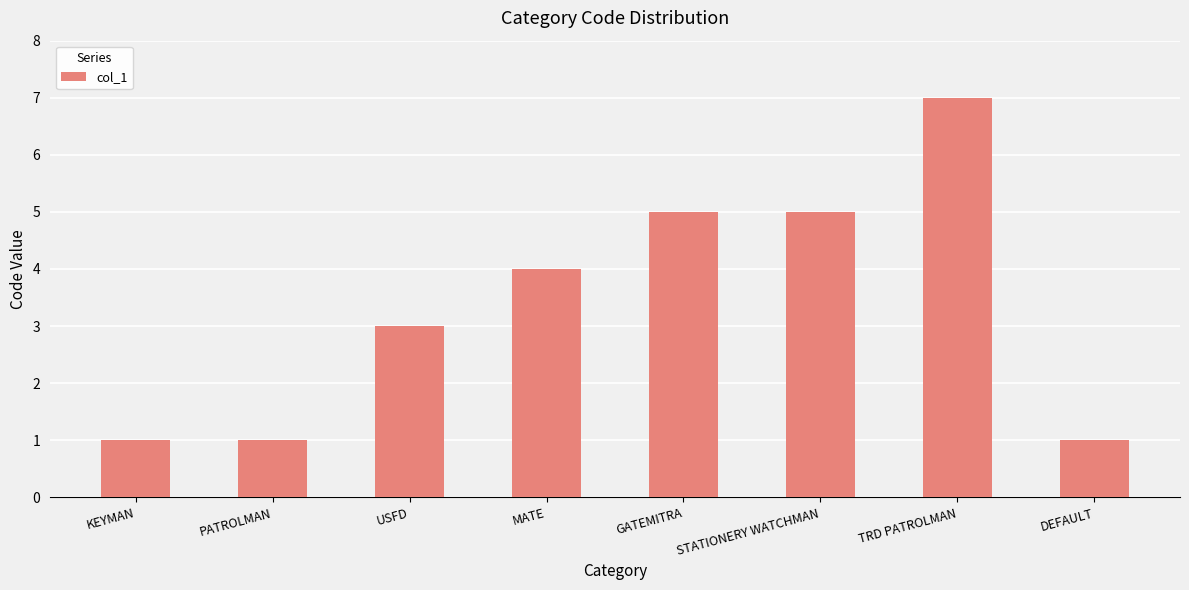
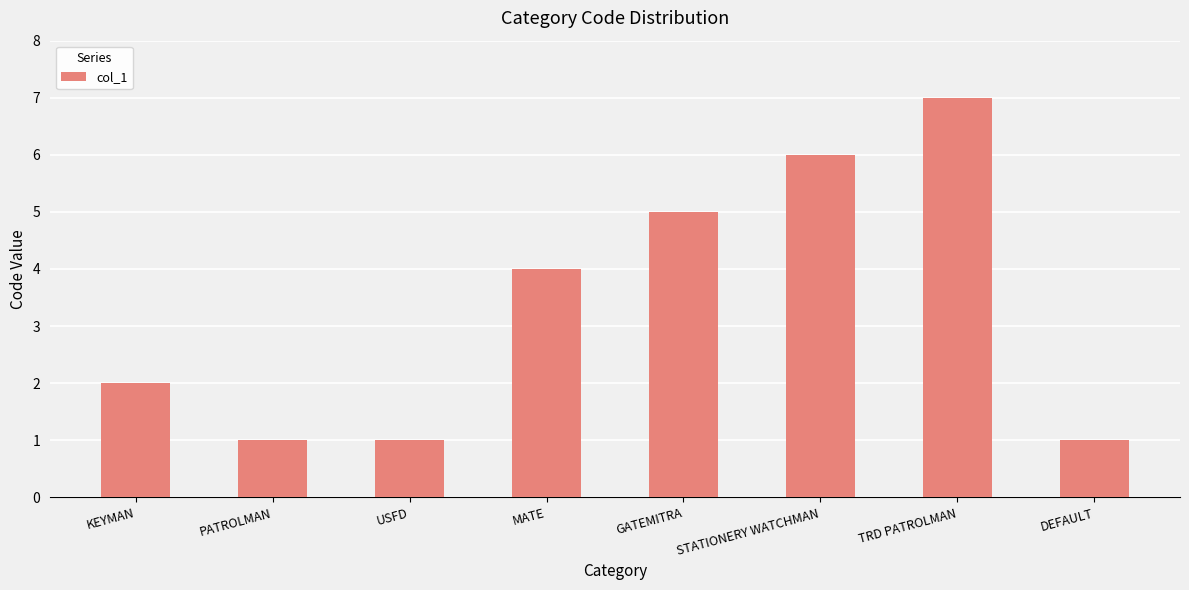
KEYMAN: 1 -> 2
USFD: 3 -> 1
STATIONERY WATCHMAN: 5 -> 6
